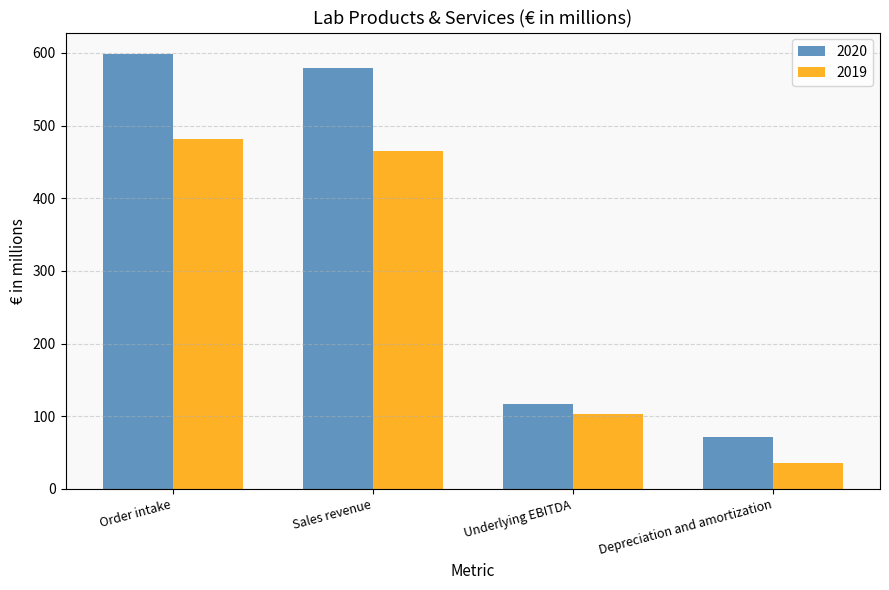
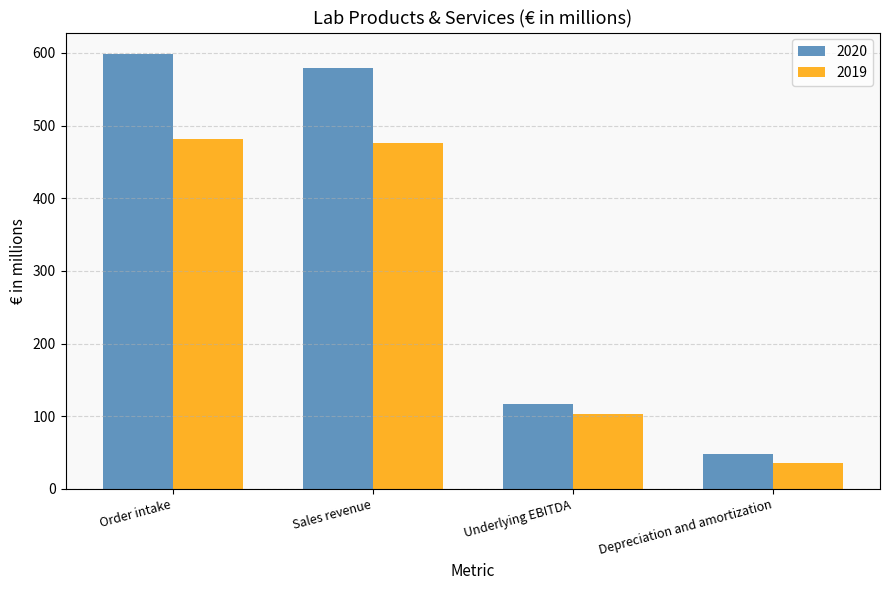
2019, Sales revenue: 470 -> 480
2020, Depreciation and amortization: 70 -> 50
